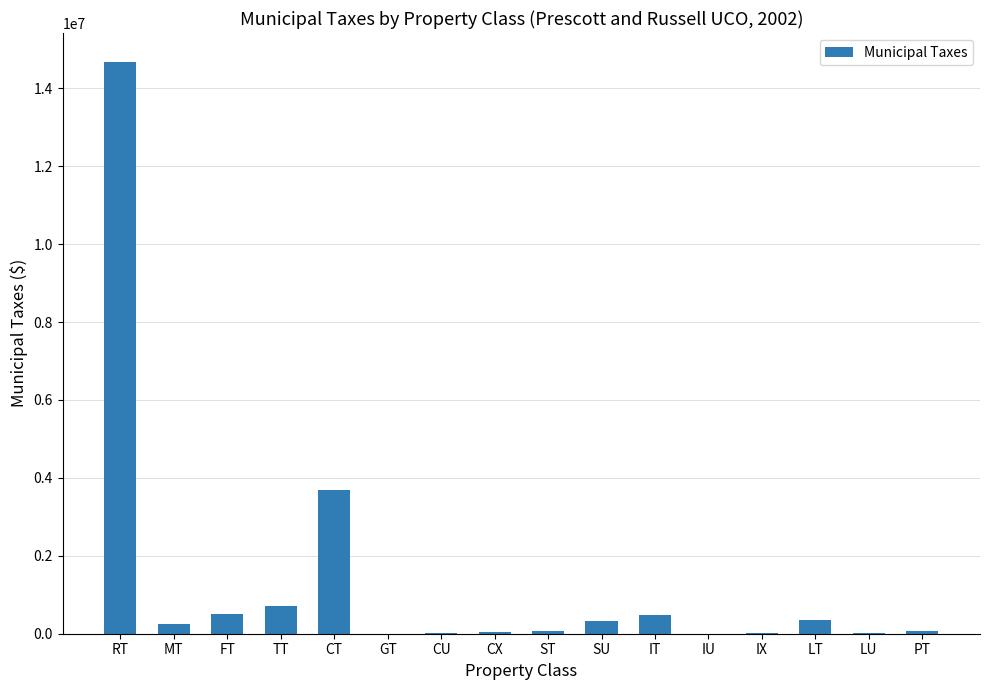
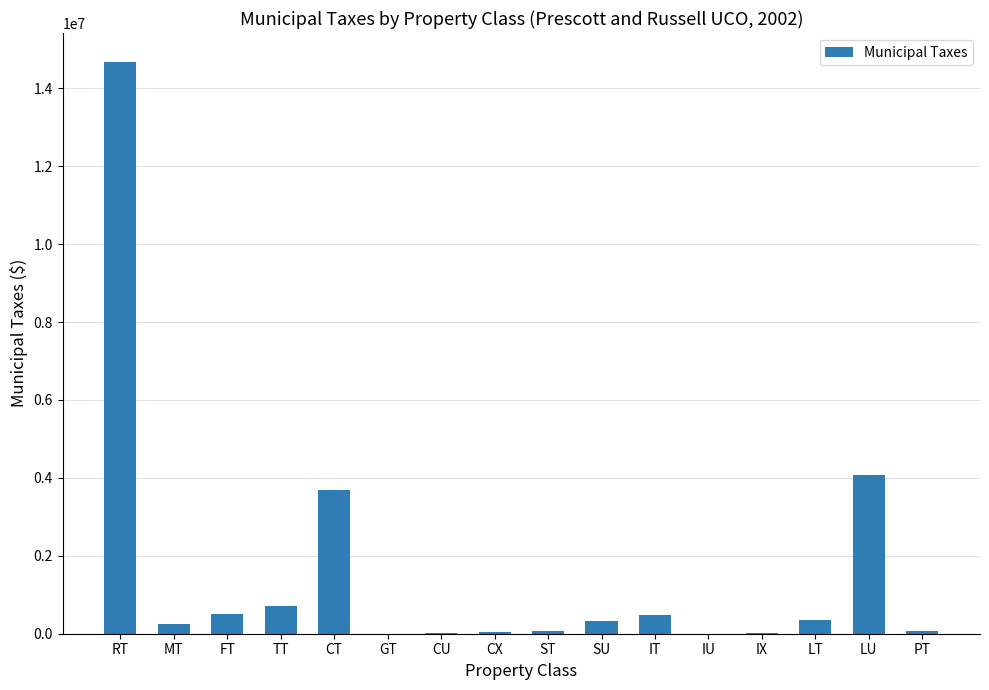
LU: 0 -> 4100000
